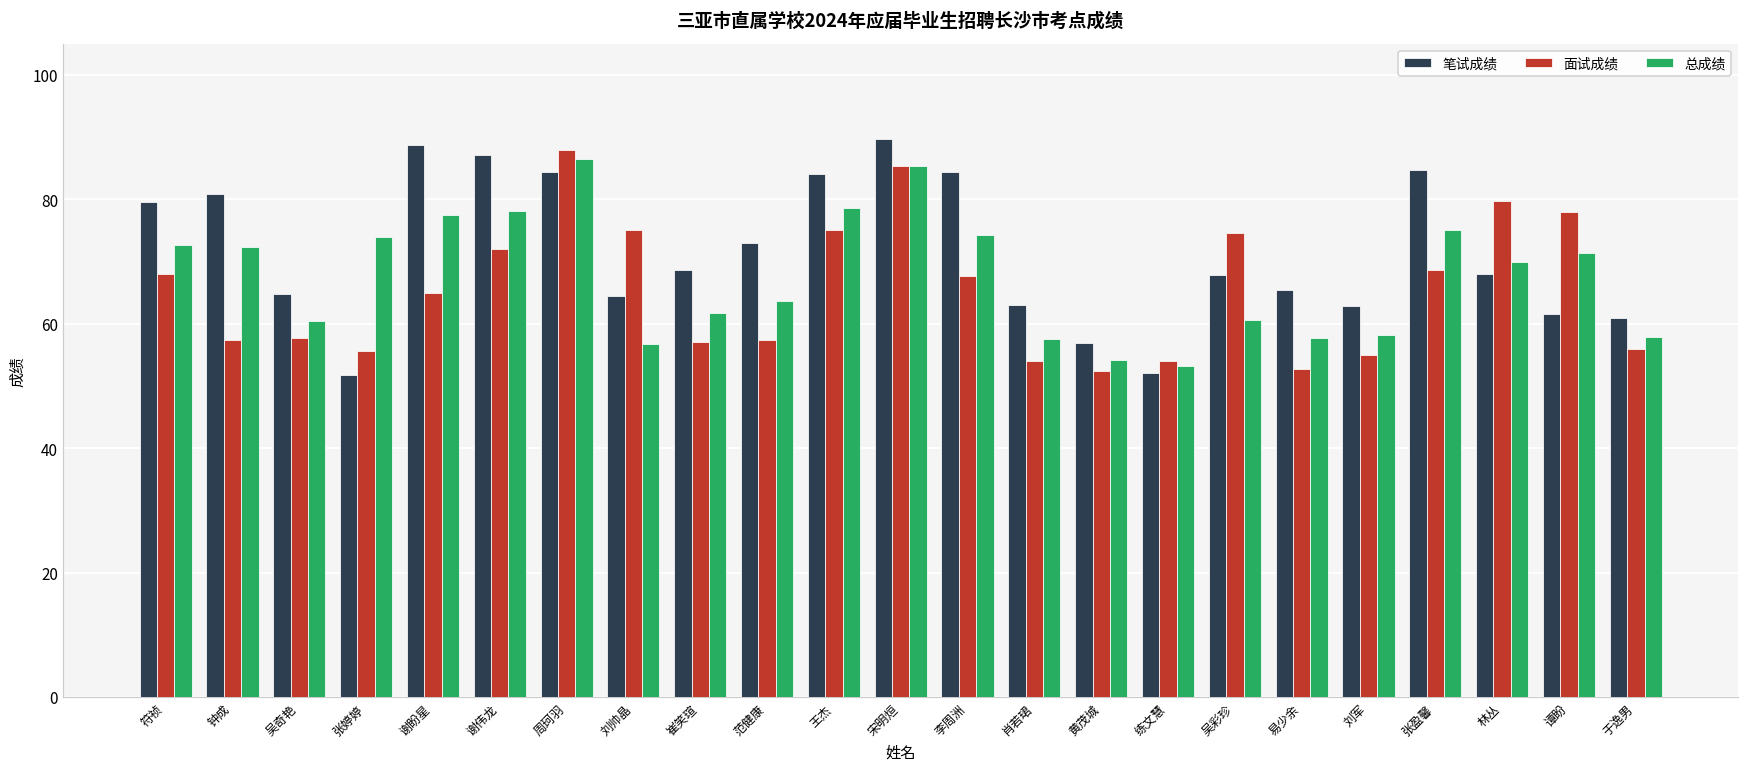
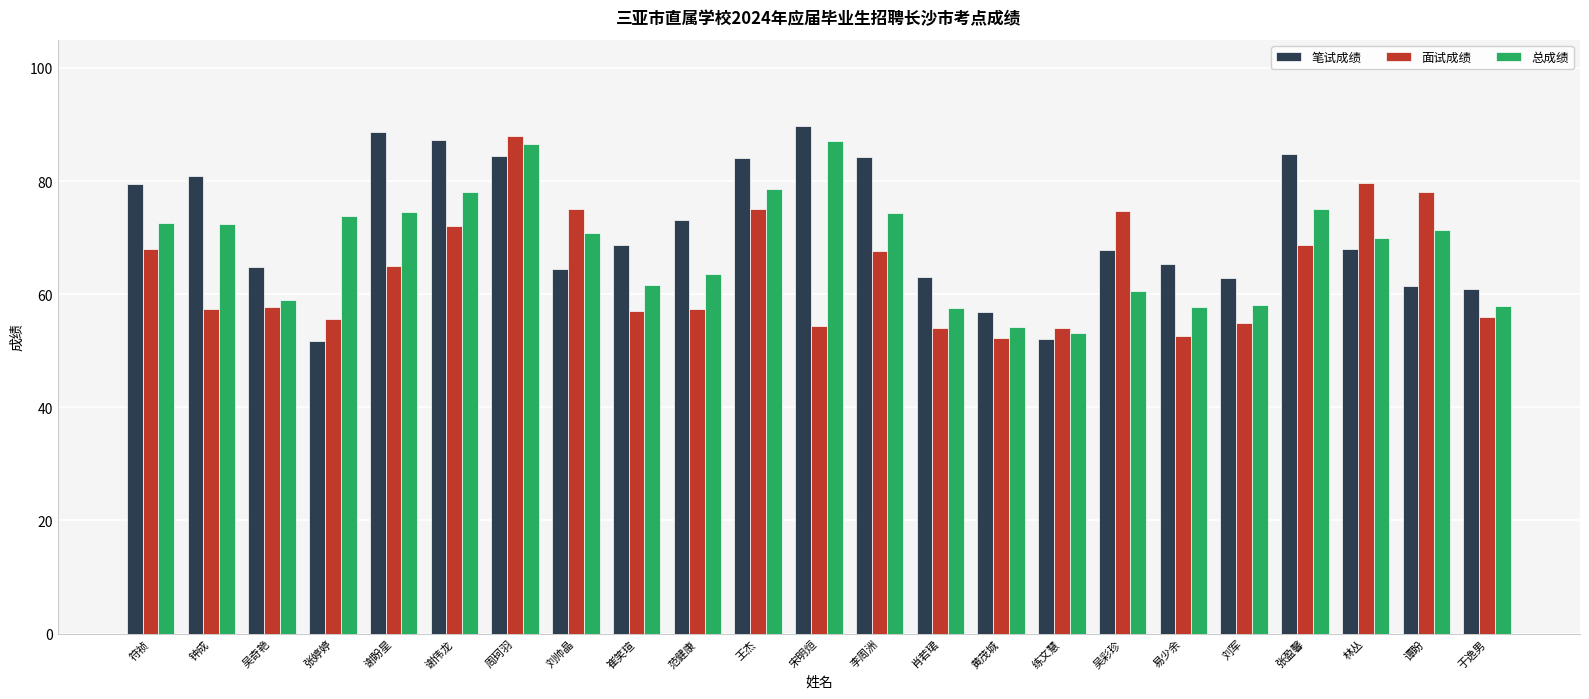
总成绩, 吴奇艳: 60 -> 59
总成绩, 谢盼星: 78 -> 74
总成绩, 刘帅晶: 57 -> 71
面试成绩, 宋明烜: 85 -> 54
总成绩, 宋明烜: 85 -> 87
